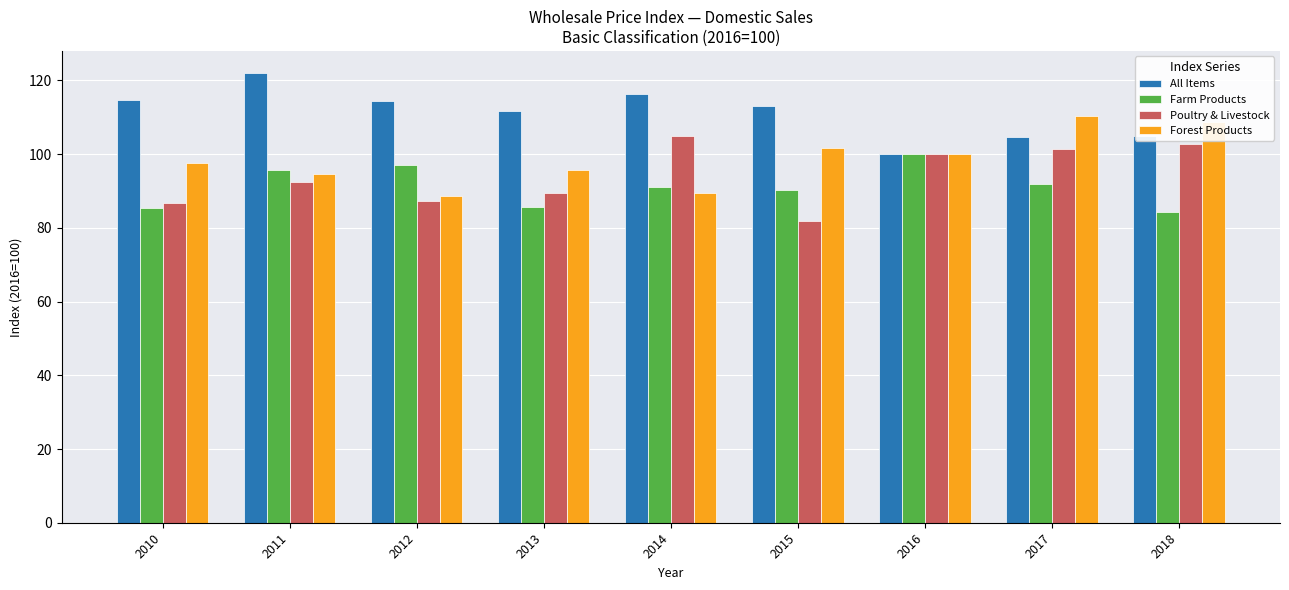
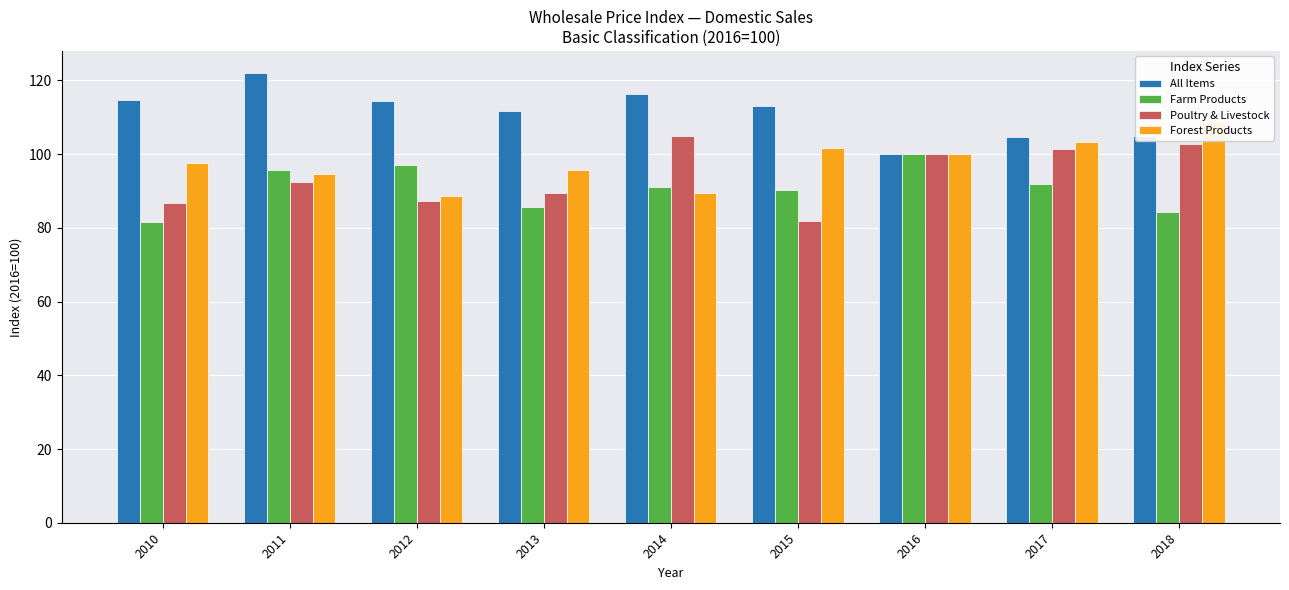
Farm Products, 2010: 85 -> 81
Forest Products, 2017: 110 -> 103
